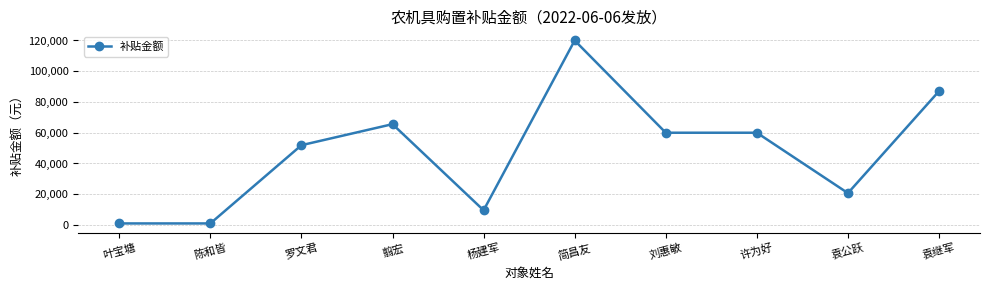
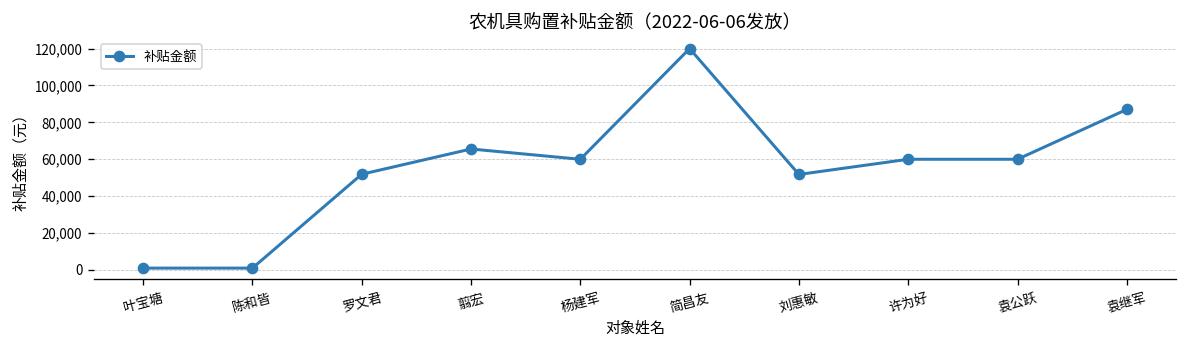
杨建军: 10,000 -> 60,000
刘惠敏: 60,000 -> 52,000
袁公跃: 21,000 -> 60,000
